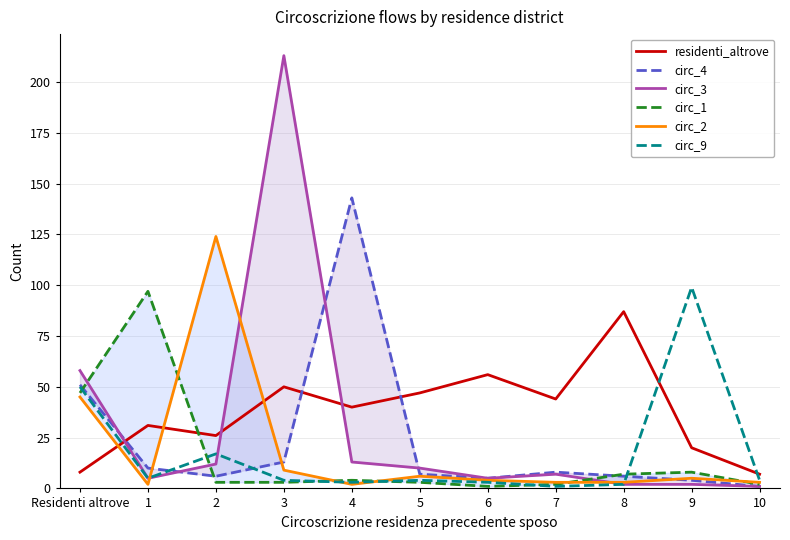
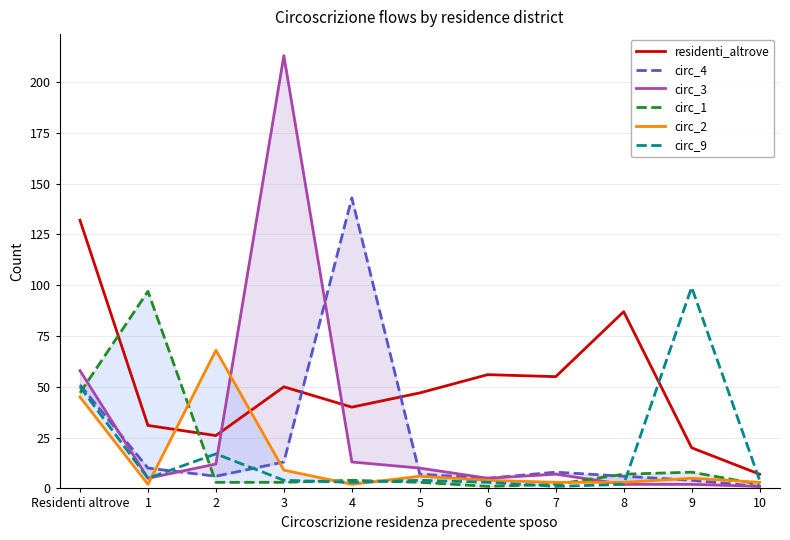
residenti_altrove, Residenti altrove: 8 -> 132
circ_2, 2: 124 -> 68
residenti_altrove, 7: 44 -> 55
